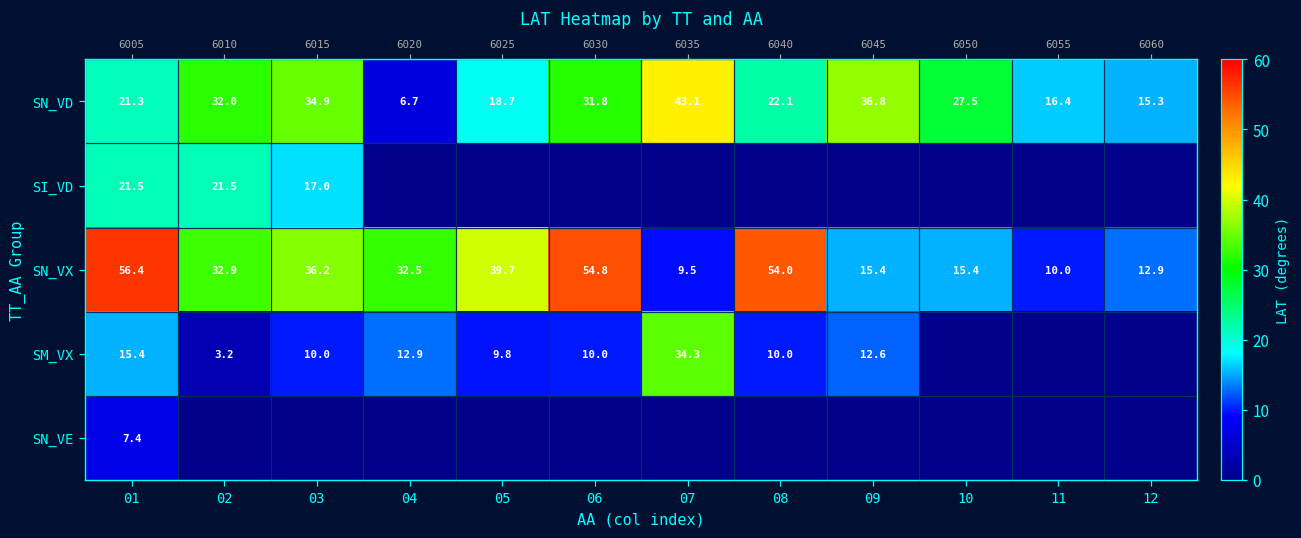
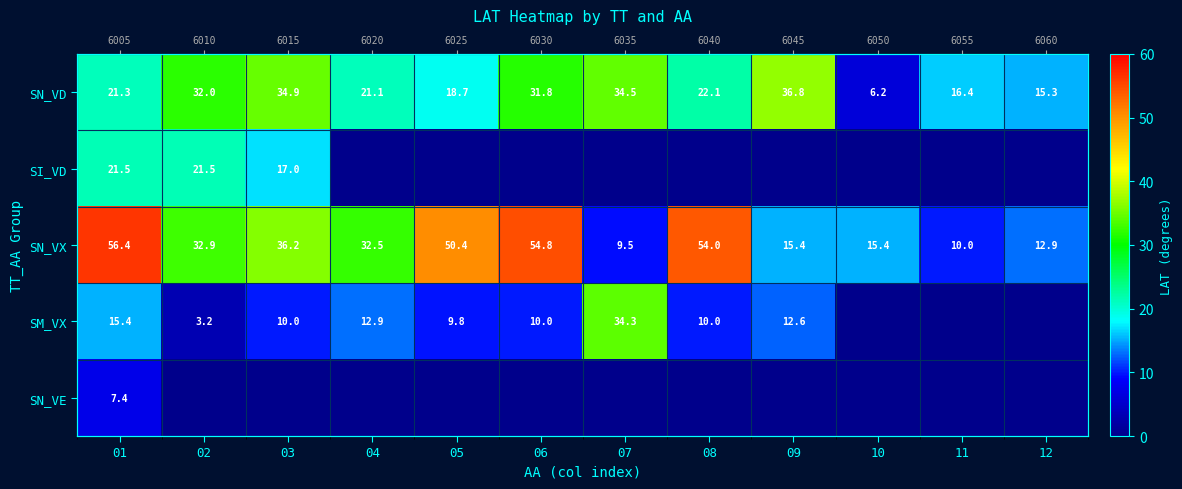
SN_VD, 04: 6.7 -> 21.1
SN_VD, 07: 43.1 -> 34.5
SN_VD, 10: 27.5 -> 6.2
SN_VX, 05: 39.7 -> 50.4
